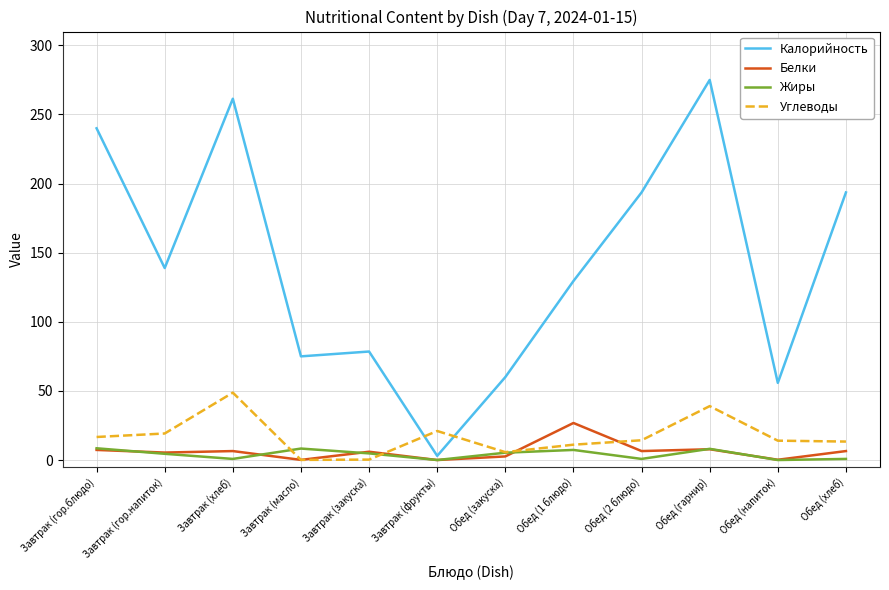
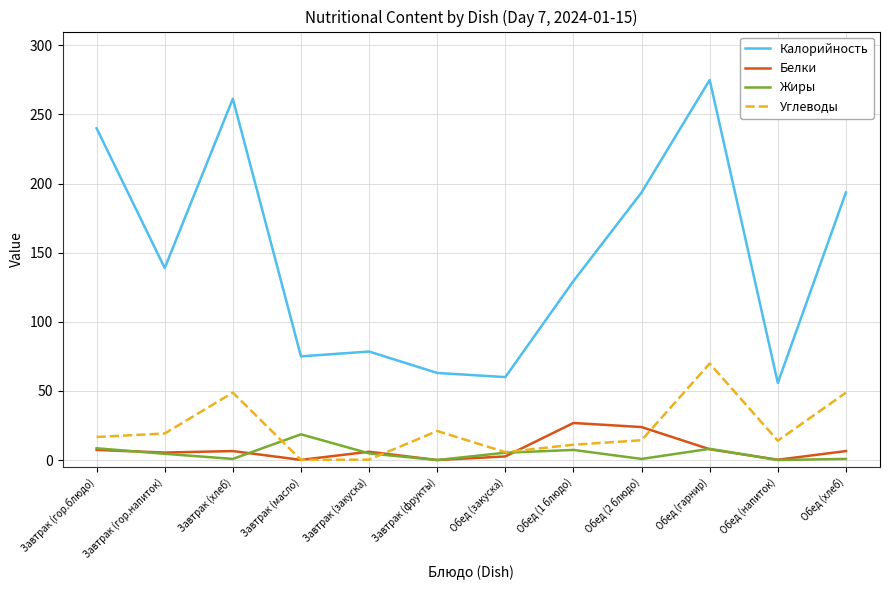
Жиры, Завтрак (масло): 8 -> 19
Калорийность, Завтрак (фрукты): 3 -> 63
Белки, Обед (2 блюдо): 6 -> 24
Углеводы, Обед (гарнир): 39 -> 70
Углеводы, Обед (хлеб): 13 -> 49
